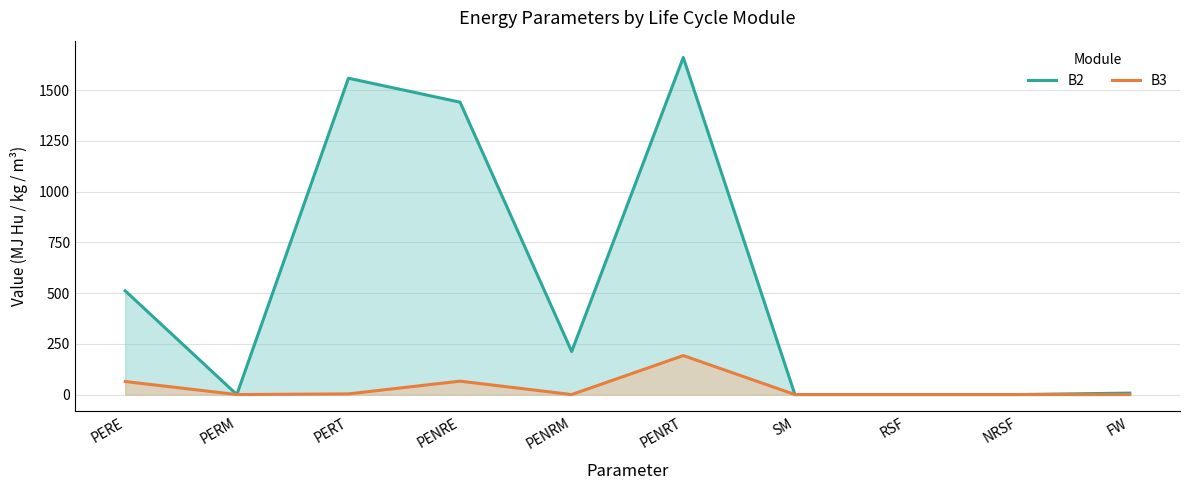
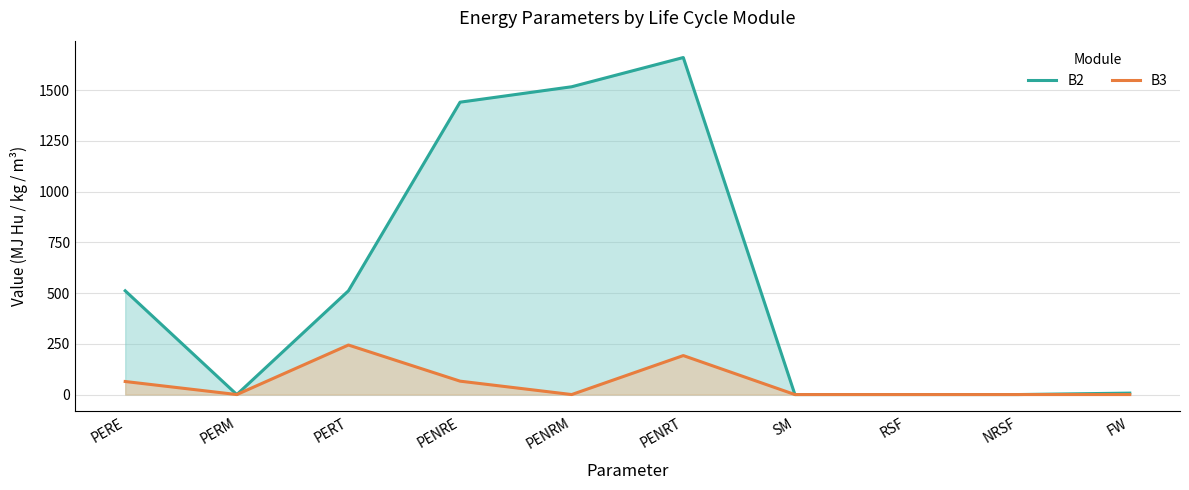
B2, PERT: 1560 -> 510
B3, PERT: 0 -> 240
B2, PENRM: 210 -> 1520
